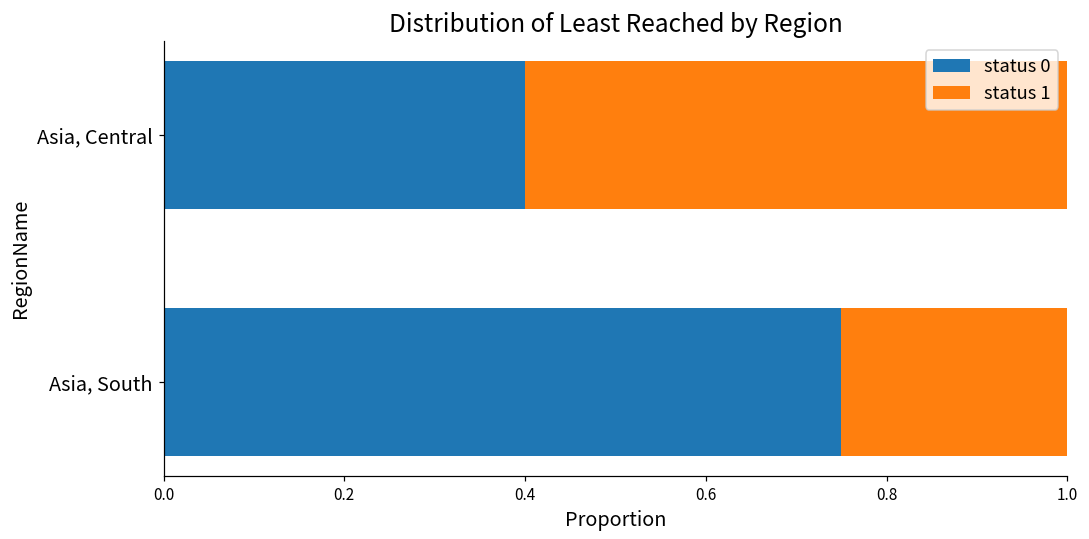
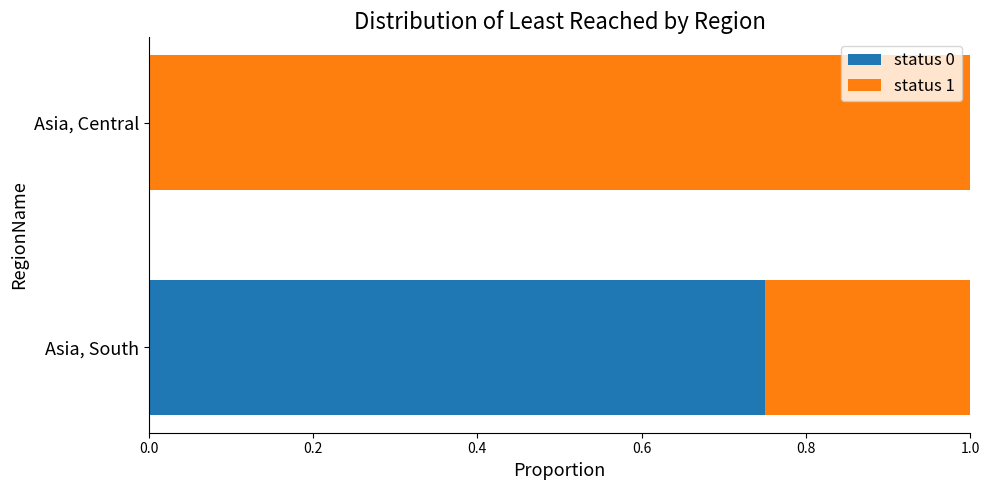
status 0, Asia, Central: 0.4 -> 0.0
